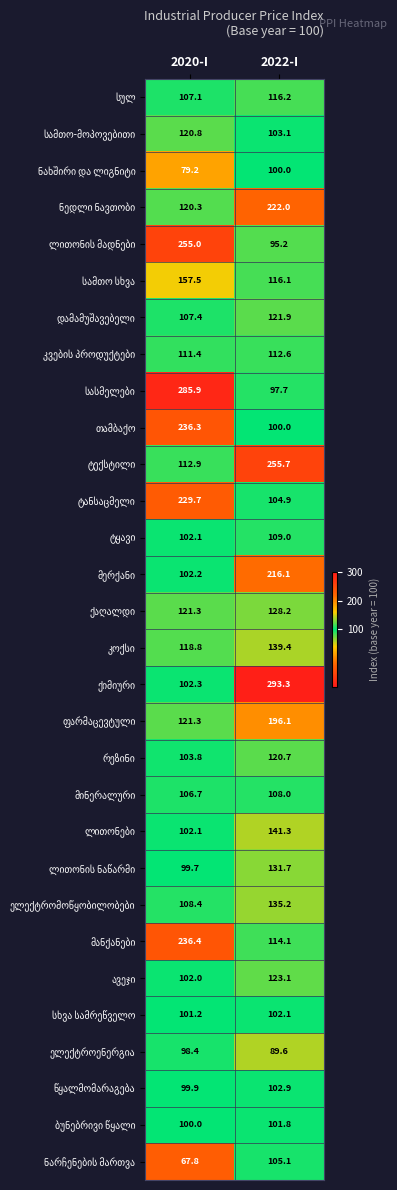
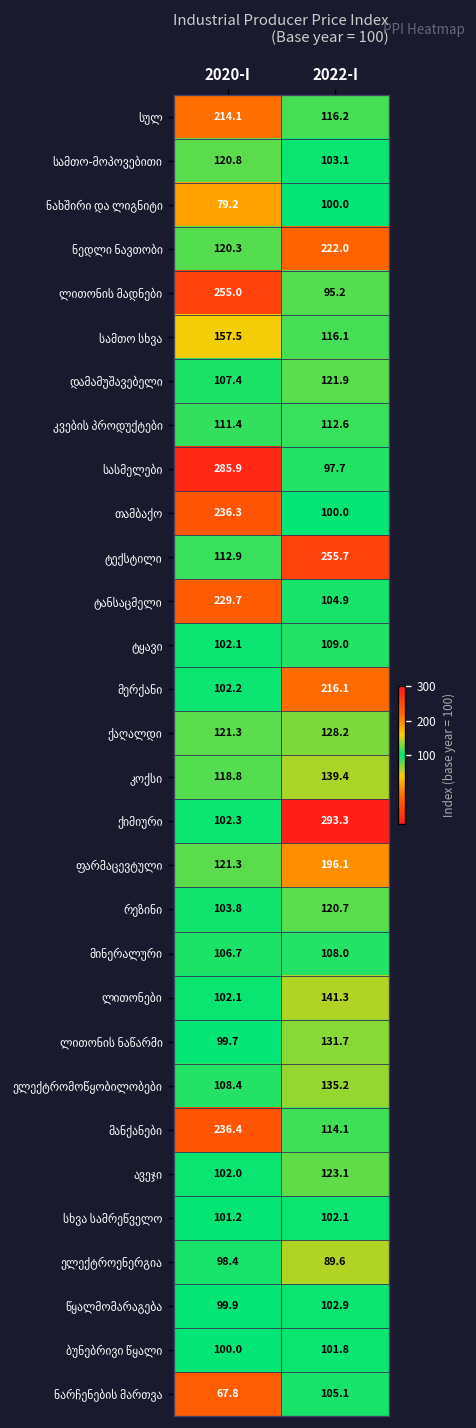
სულ, 2020-I: 107.1 -> 214.1
